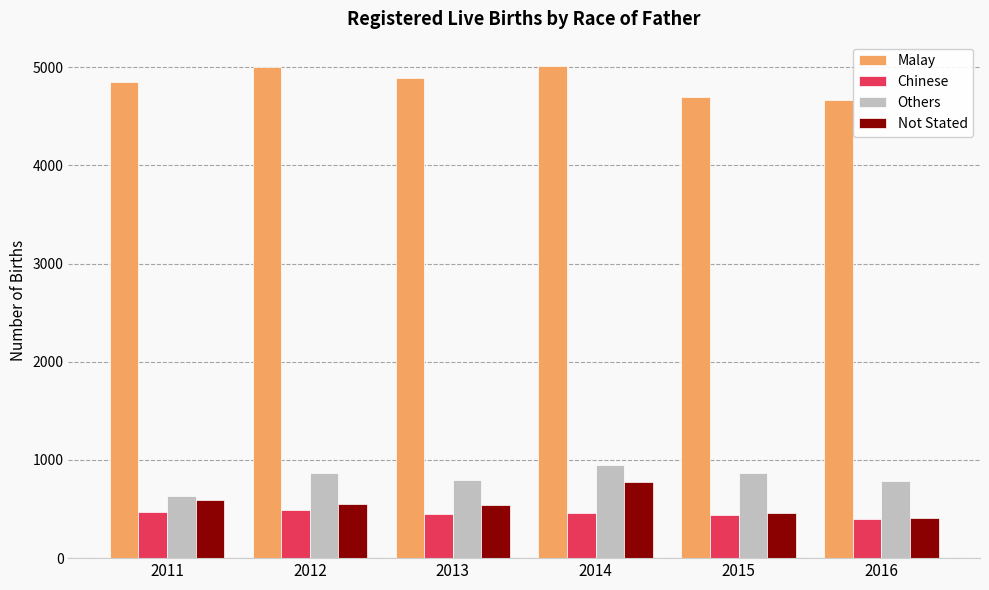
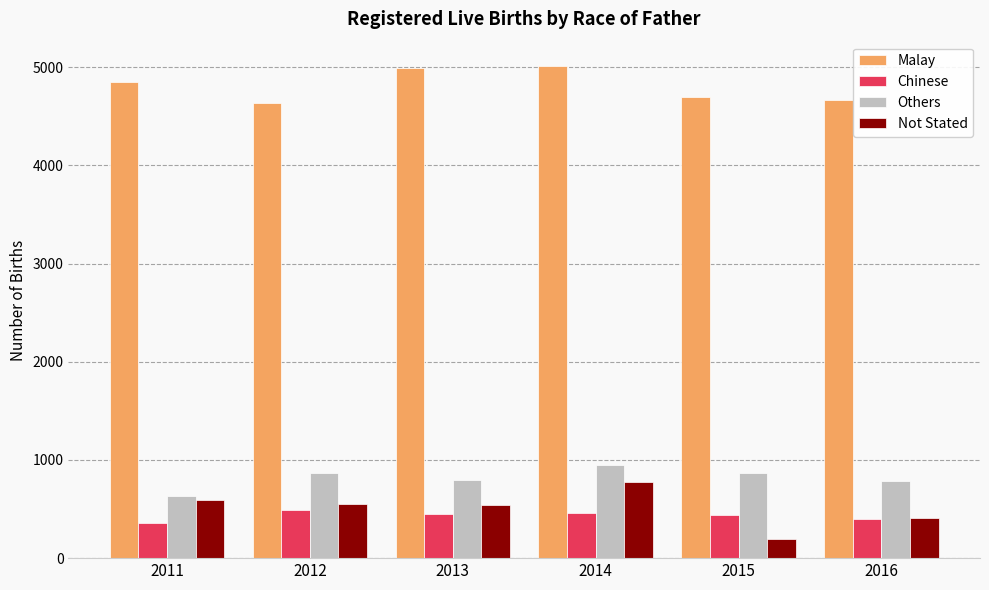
Chinese, 2011: 500 -> 400
Malay, 2012: 5000 -> 4600
Malay, 2013: 4900 -> 5000
Not Stated, 2015: 500 -> 200
